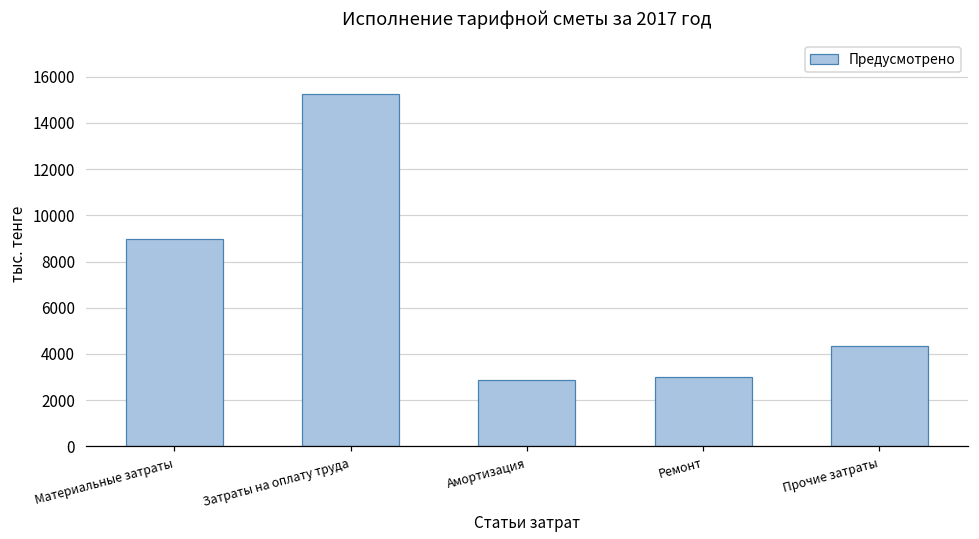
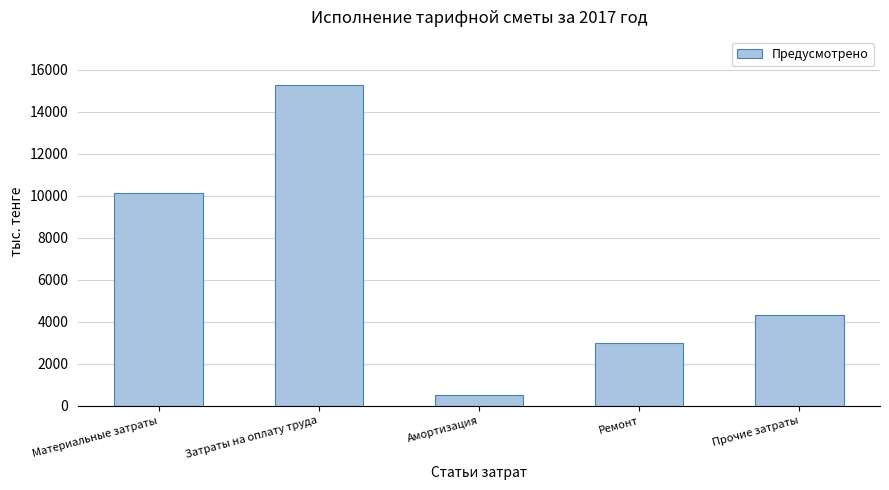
Материальные затраты: 9000 -> 10100
Амортизация: 2900 -> 500
